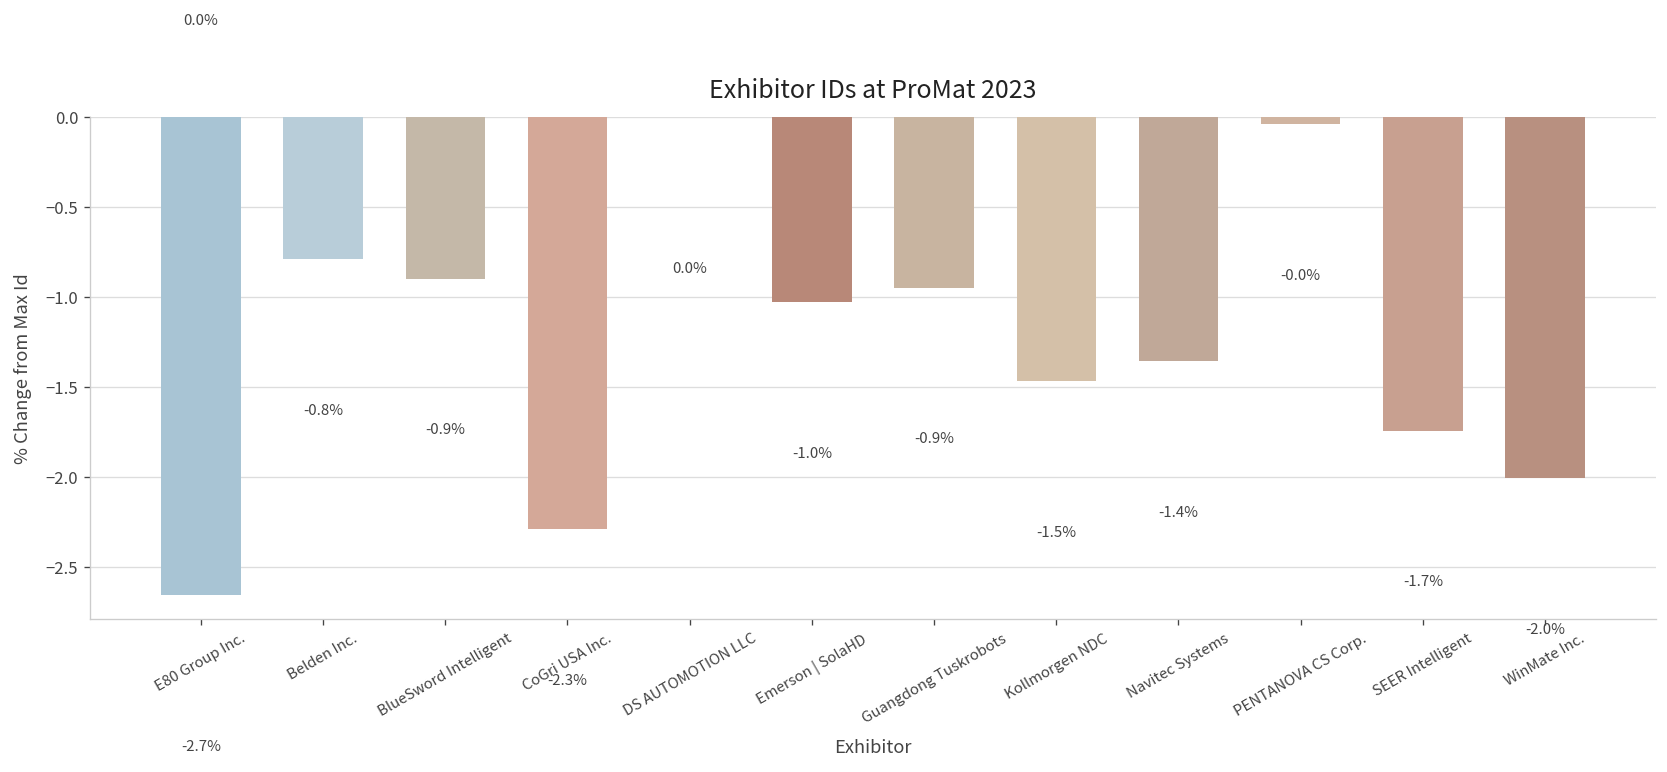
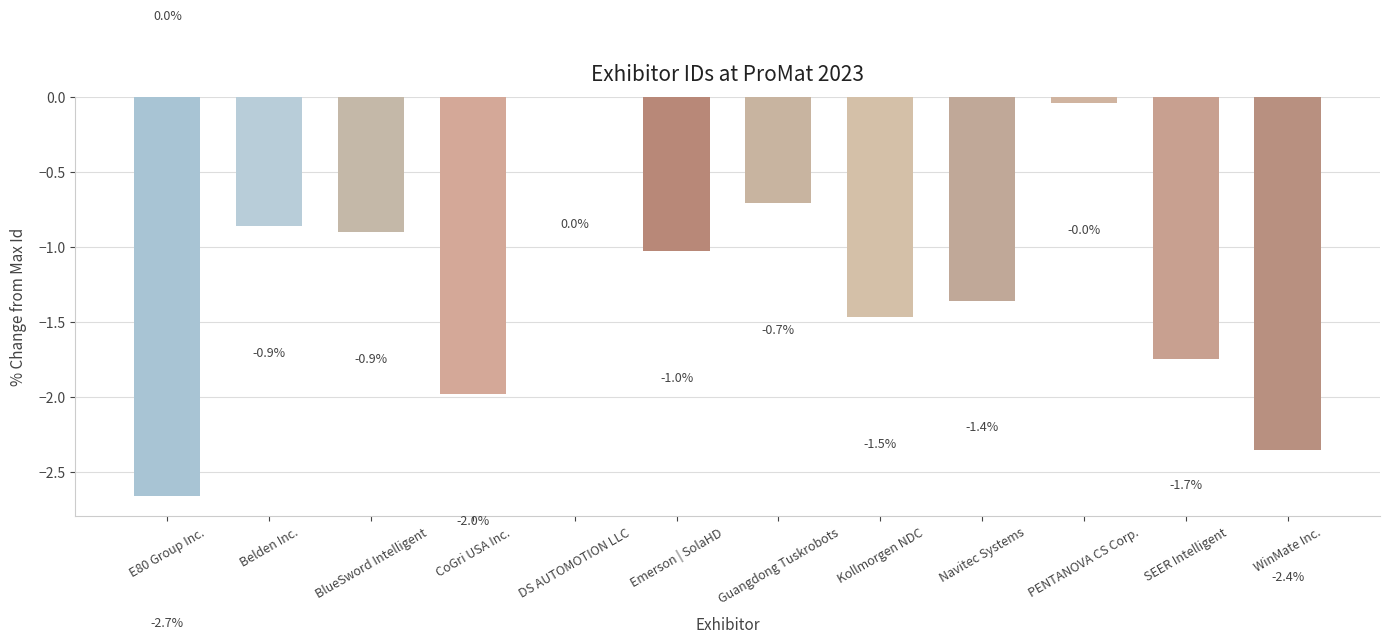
Belden Inc.: -0.8% -> -0.9%
CoGri USA Inc.: -2.3% -> -2.0%
Guangdong Tuskrobots: -0.9% -> -0.7%
WinMate Inc.: -2.0% -> -2.4%
